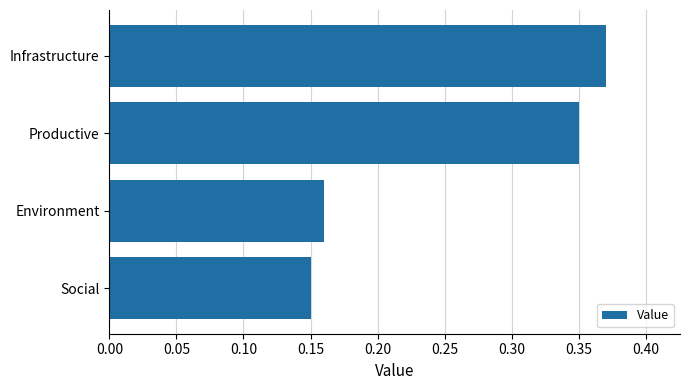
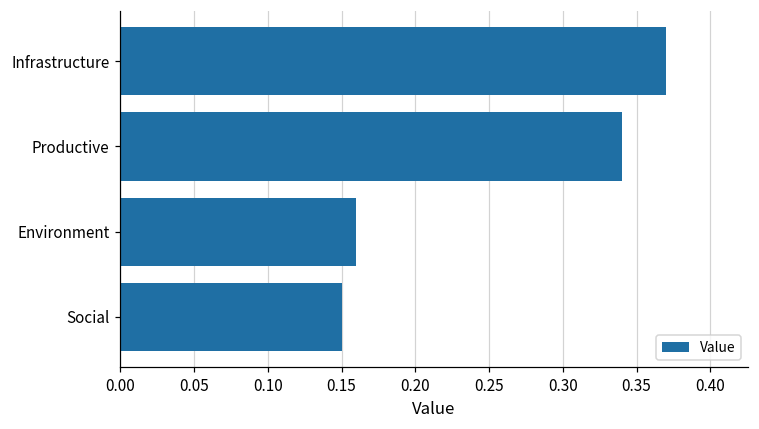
Productive: 0.35 -> 0.34
